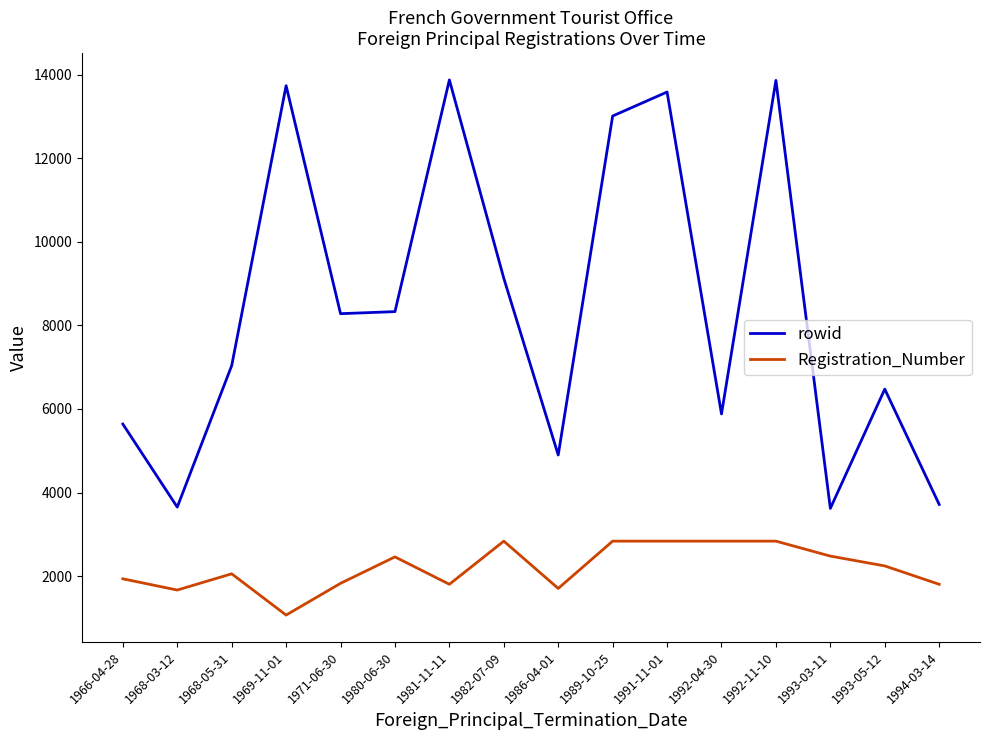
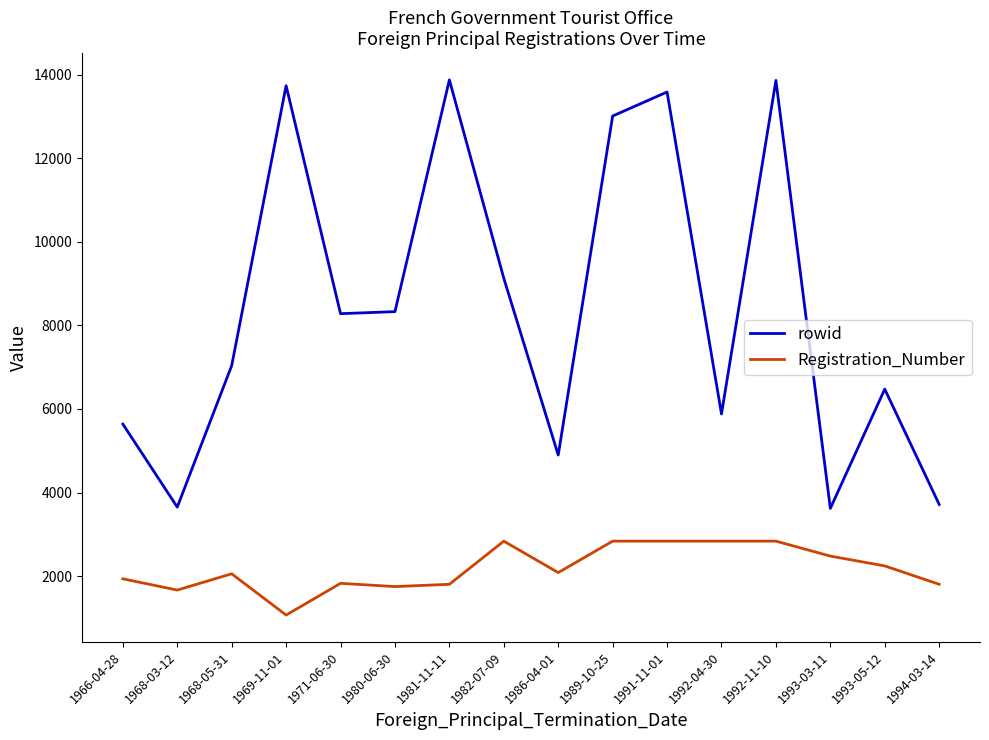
Registration_Number, 1980-06-30: 2500 -> 1700
Registration_Number, 1986-04-01: 1700 -> 2100
